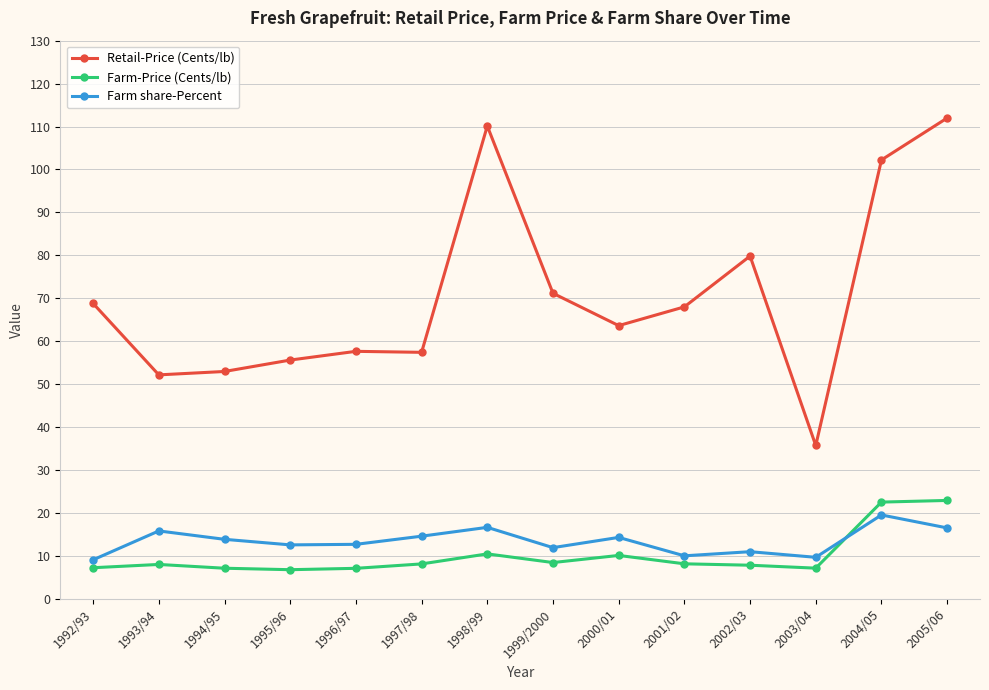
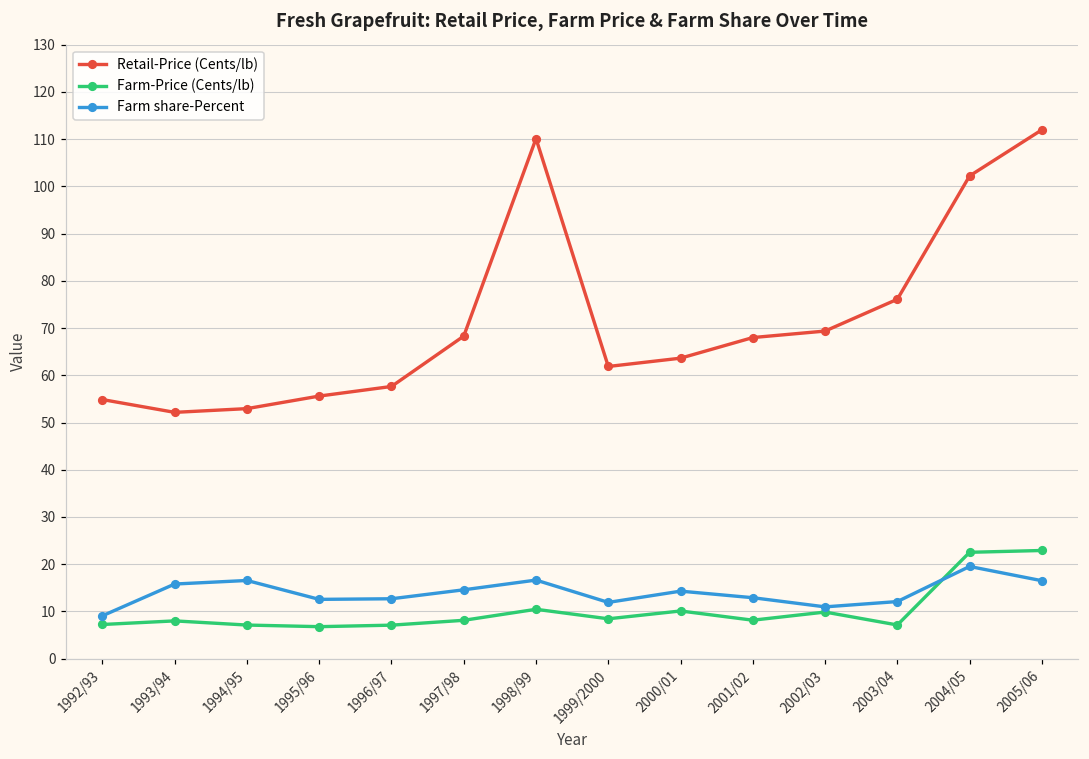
Retail-Price (Cents/lb), 1992/93: 69 -> 55
Farm share-Percent, 1994/95: 14 -> 17
Retail-Price (Cents/lb), 1997/98: 57 -> 68
Retail-Price (Cents/lb), 1999/2000: 71 -> 62
Farm share-Percent, 2001/02: 10 -> 13
Retail-Price (Cents/lb), 2002/03: 80 -> 69
Farm-Price (Cents/lb), 2002/03: 8 -> 10
Retail-Price (Cents/lb), 2003/04: 36 -> 76
Farm share-Percent, 2003/04: 10 -> 12
